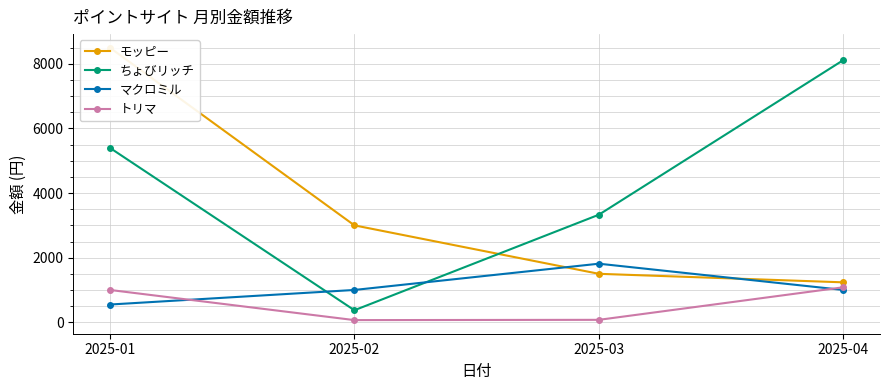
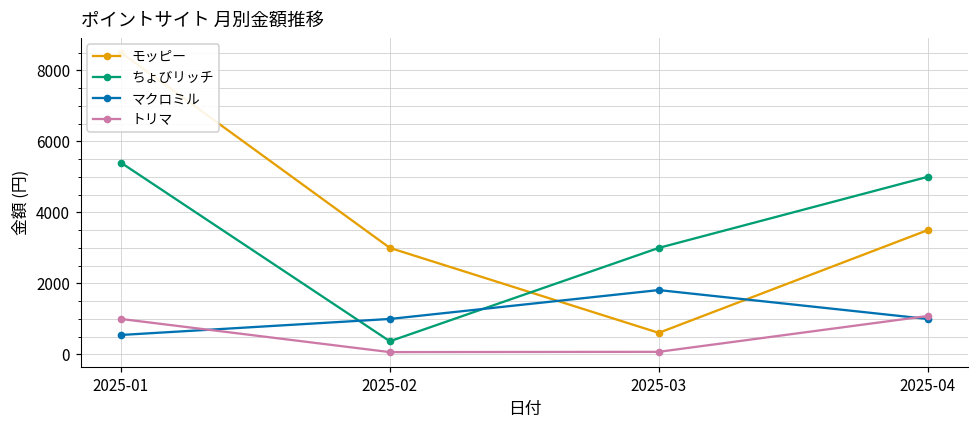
モッピー, 2025-03: 1500 -> 600
ちょびリッチ, 2025-03: 3300 -> 3000
モッピー, 2025-04: 1200 -> 3500
ちょびリッチ, 2025-04: 8100 -> 5000
